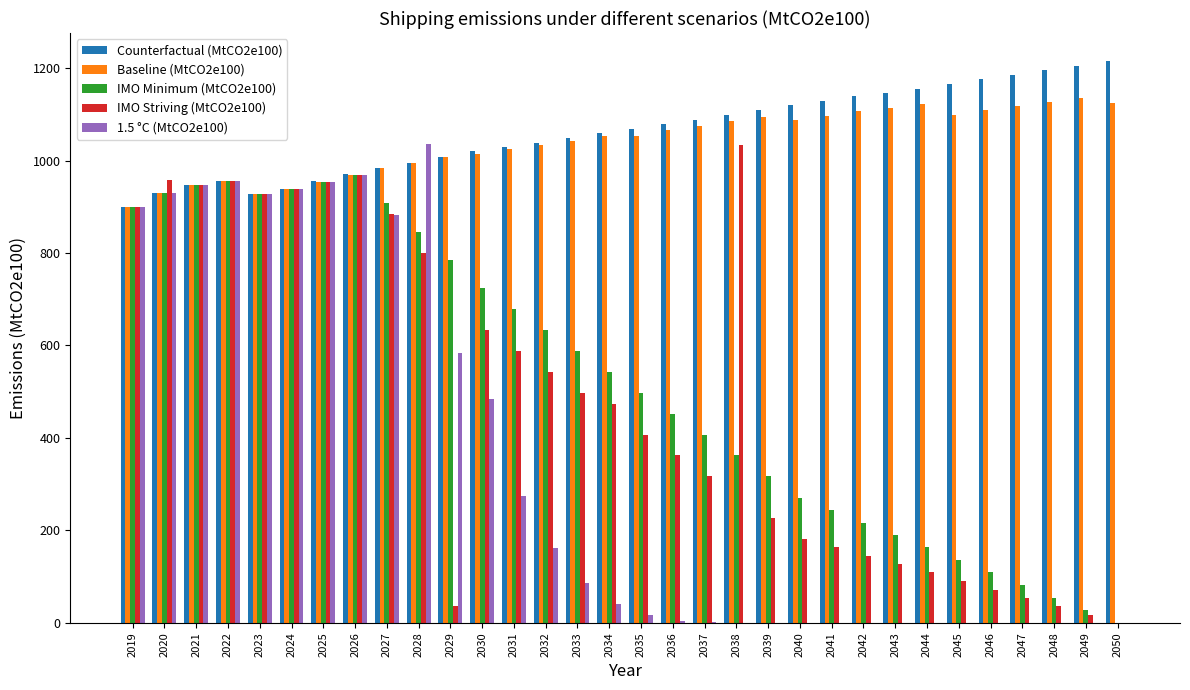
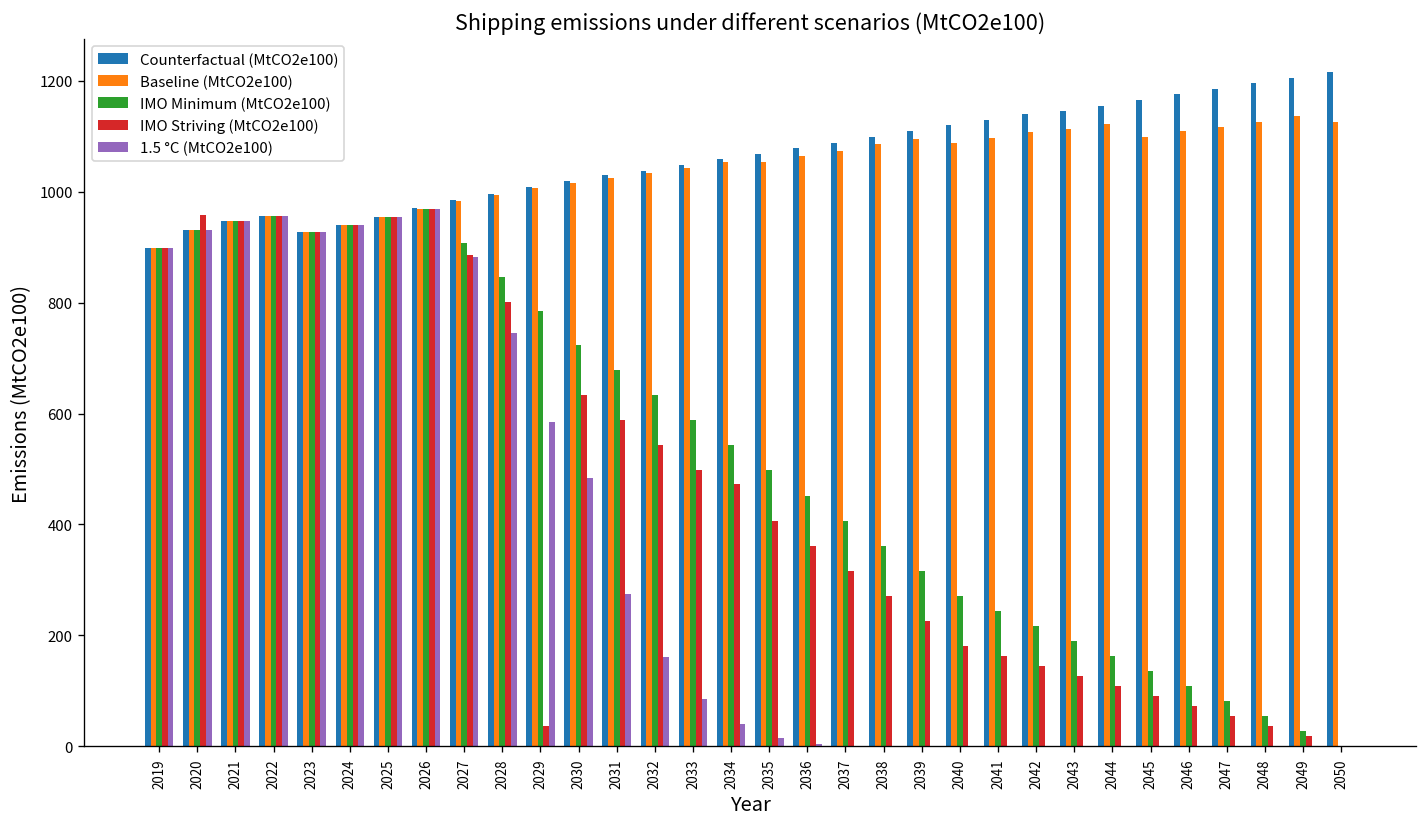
1.5 °C (MtCO2e100), 2028: 1040 -> 750
IMO Striving (MtCO2e100), 2038: 1030 -> 270
